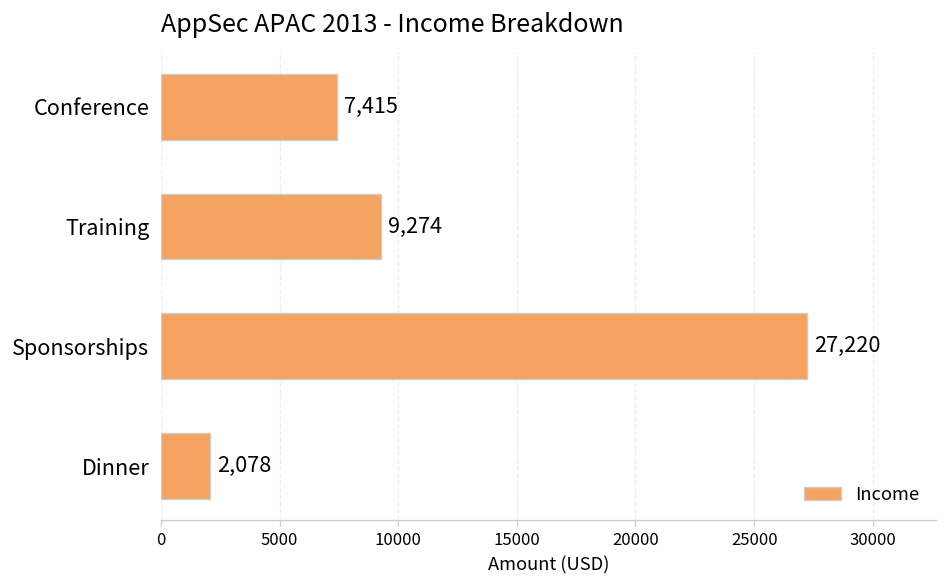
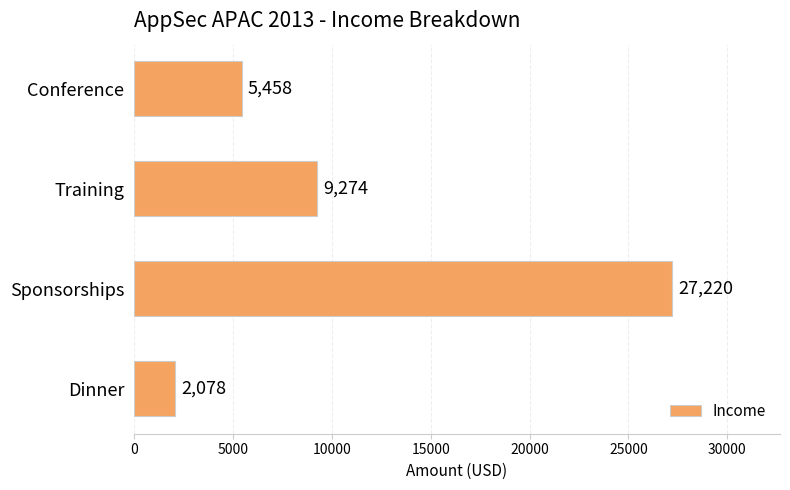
Conference: 7,415 -> 5,458
